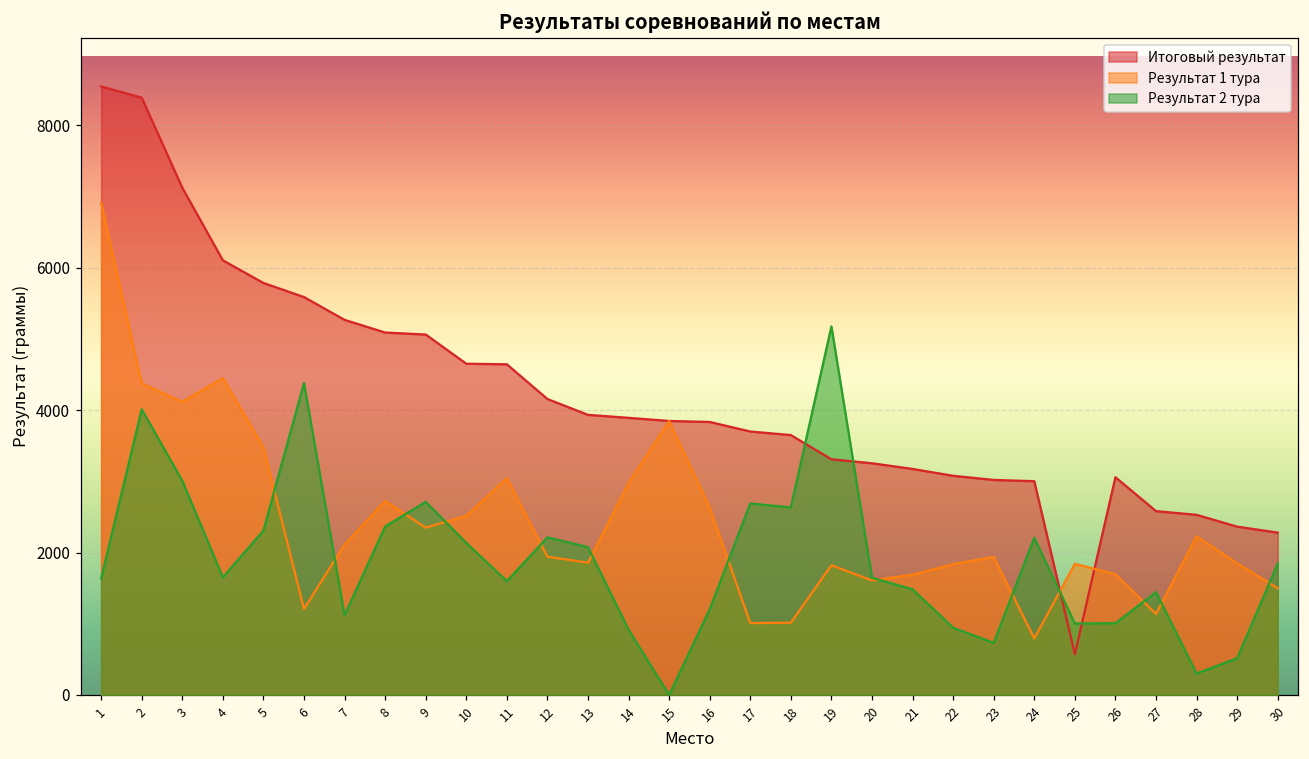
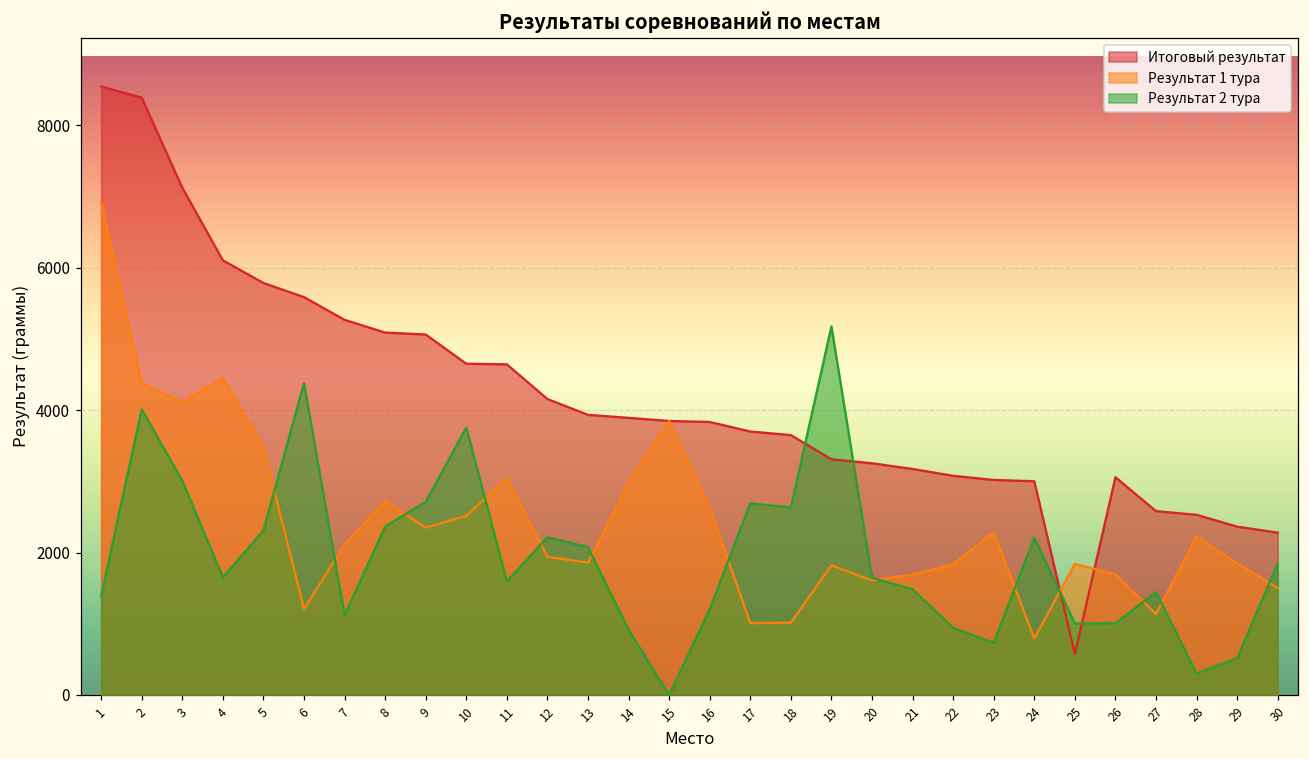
Результат 2 тура, 1: 1600 -> 1400
Результат 2 тура, 10: 2100 -> 3800
Результат 1 тура, 23: 1900 -> 2300
